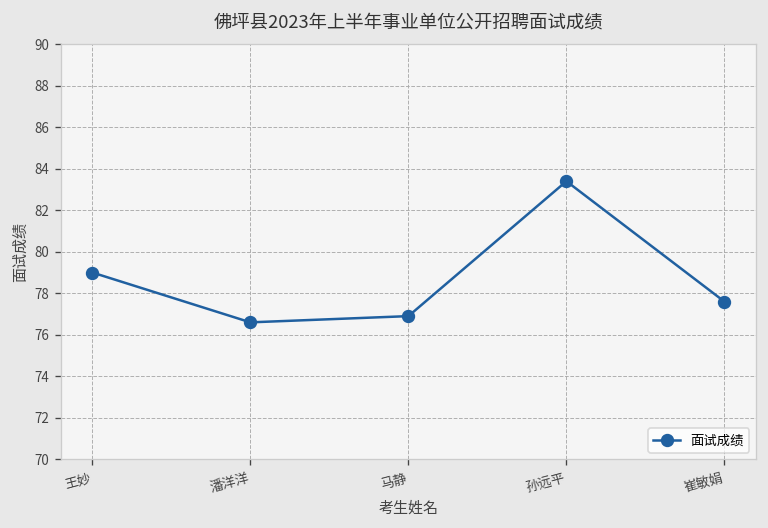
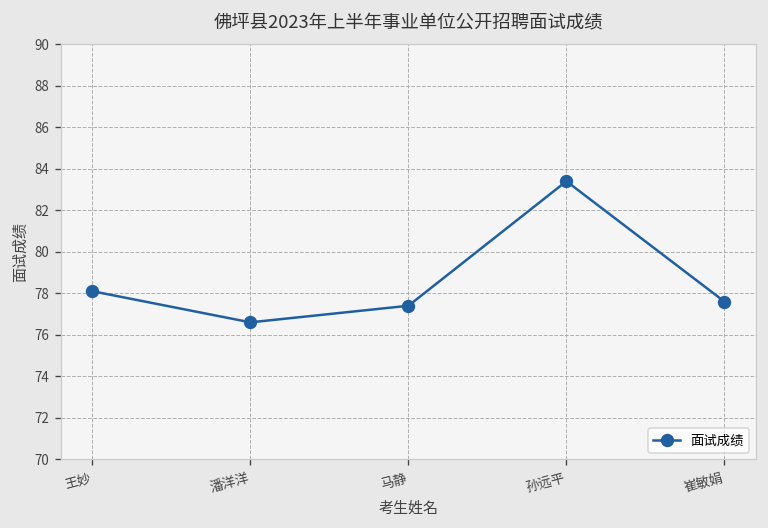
王妙: 79.0 -> 78.1
马静: 76.9 -> 77.4
